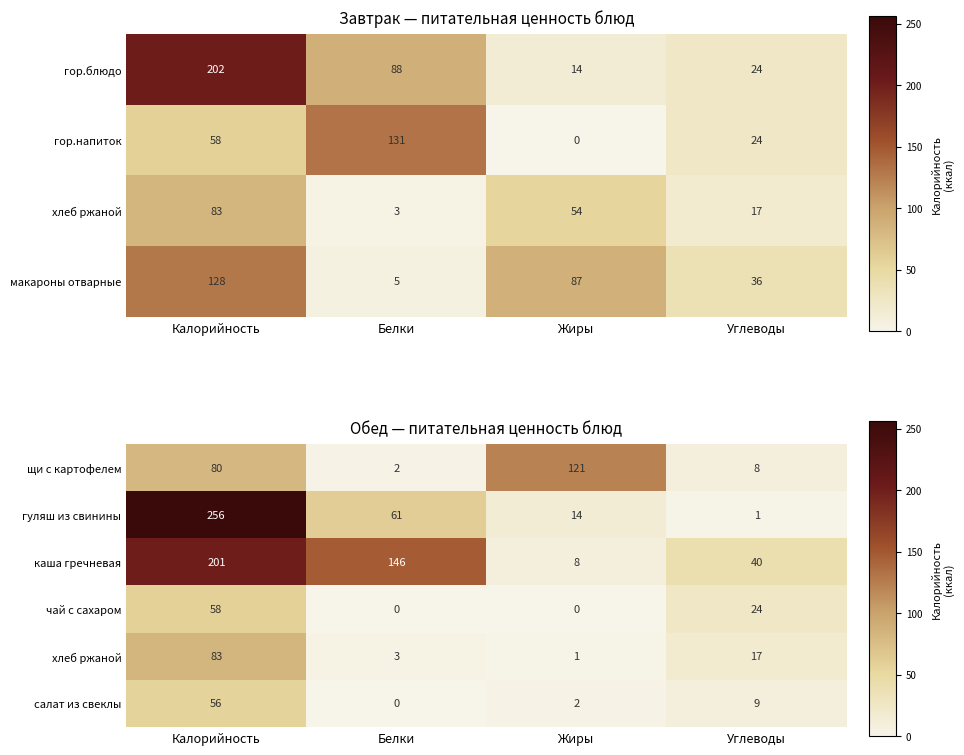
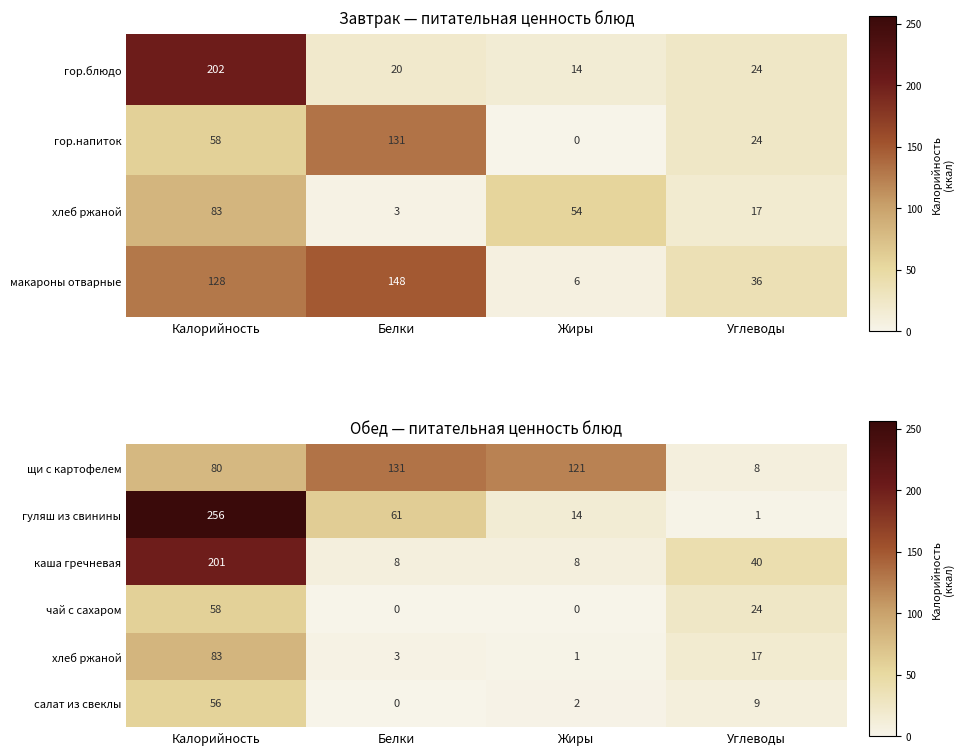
Завтрак — питательная ценность блюд, гор.блюдо, Белки: 88 -> 20
Завтрак — питательная ценность блюд, макароны отварные, Белки: 5 -> 148
Завтрак — питательная ценность блюд, макароны отварные, Жиры: 87 -> 6
Обед — питательная ценность блюд, щи с картофелем, Белки: 2 -> 131
Обед — питательная ценность блюд, каша гречневая, Белки: 146 -> 8
